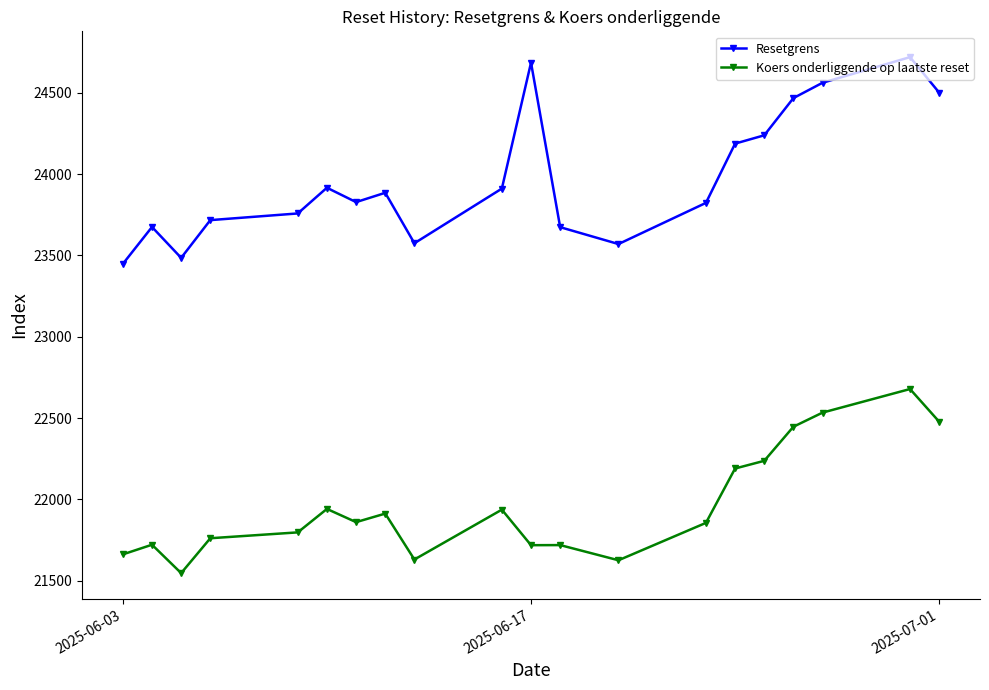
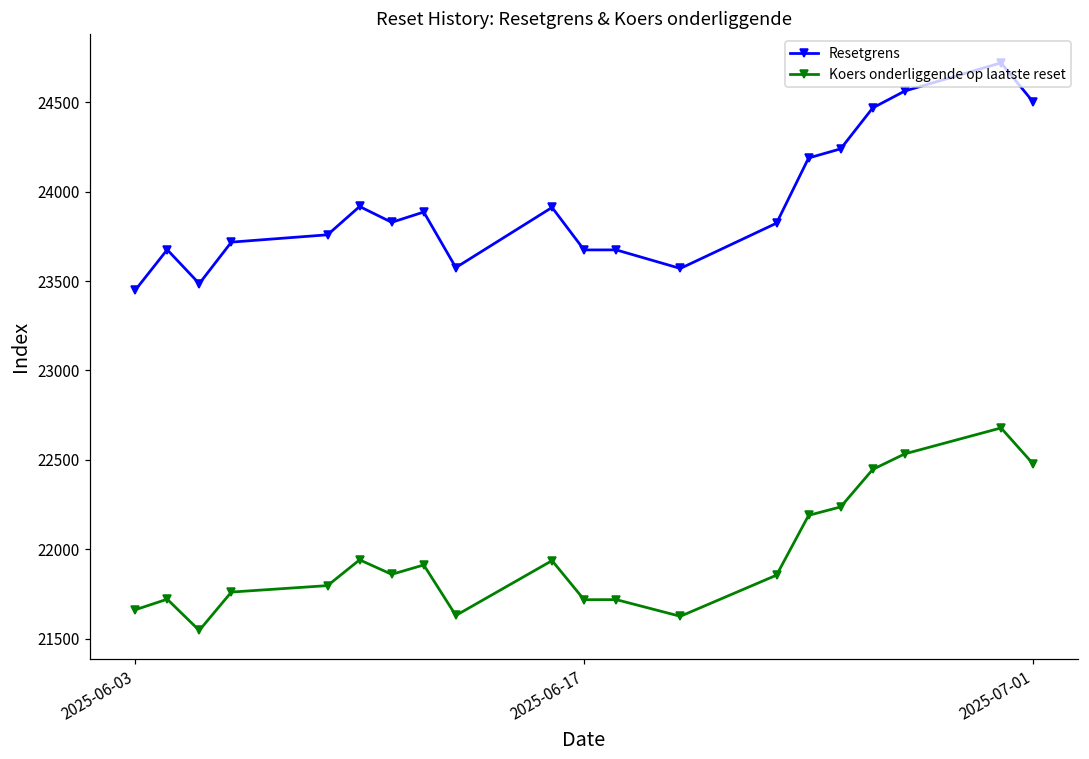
Resetgrens, 2025-06-17: 24690 -> 23670
